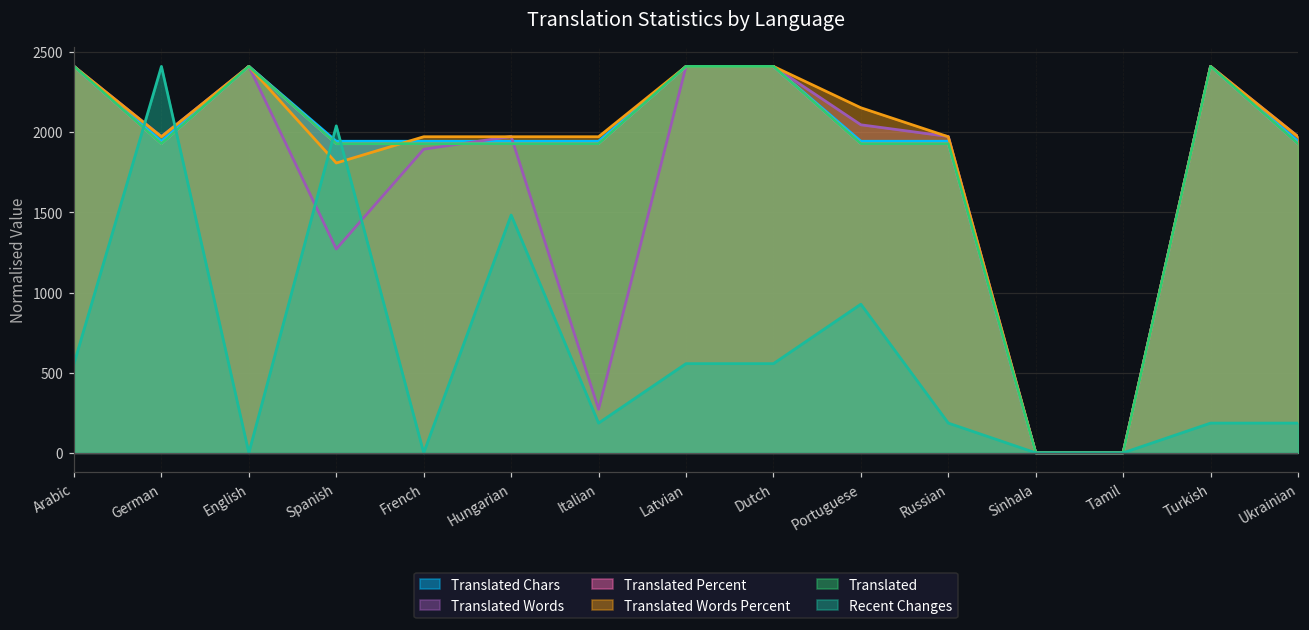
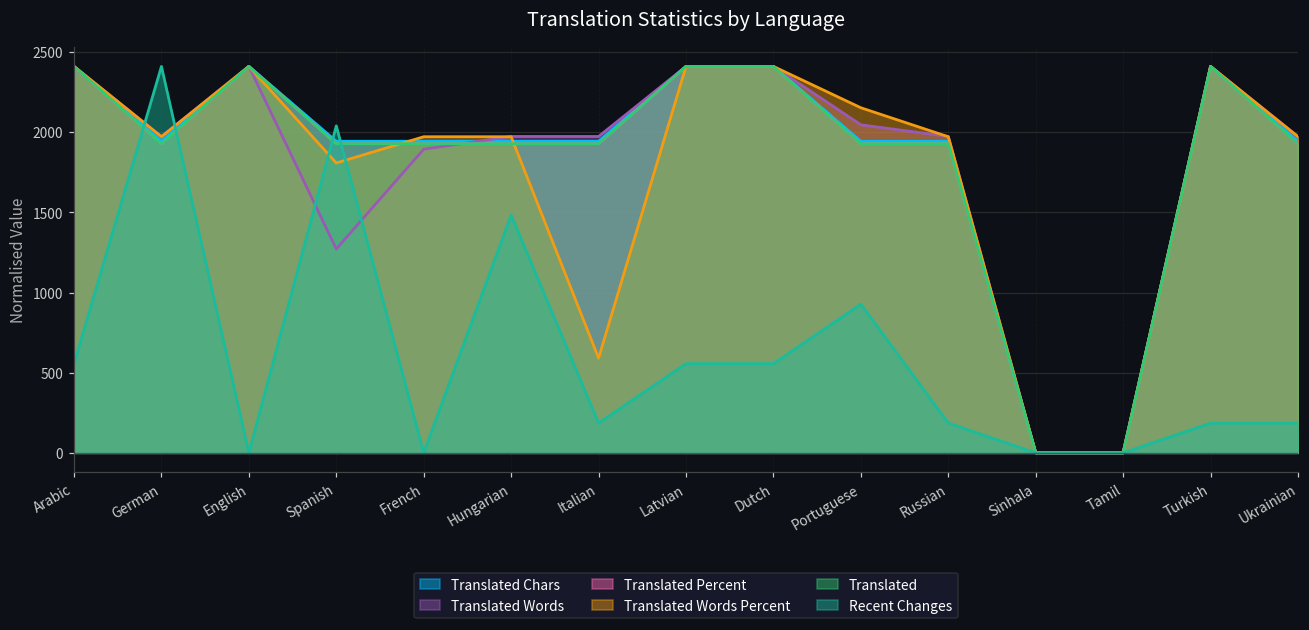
Translated Words, Italian: 270 -> 1970
Translated Words Percent, Italian: 1970 -> 590
